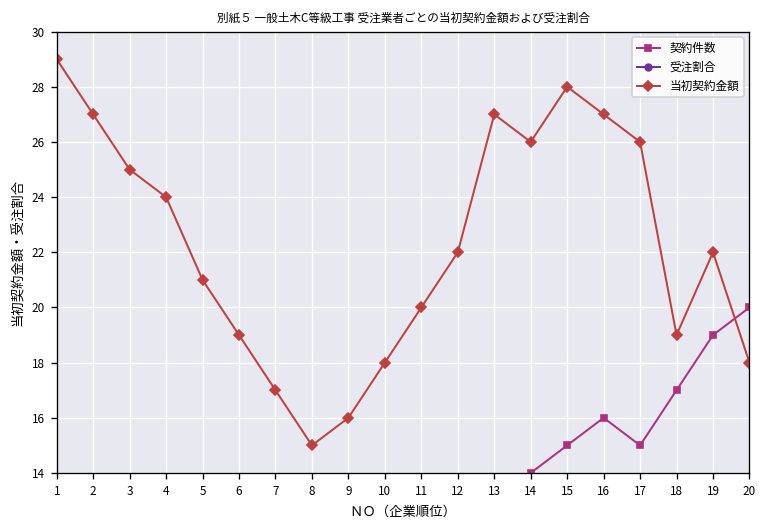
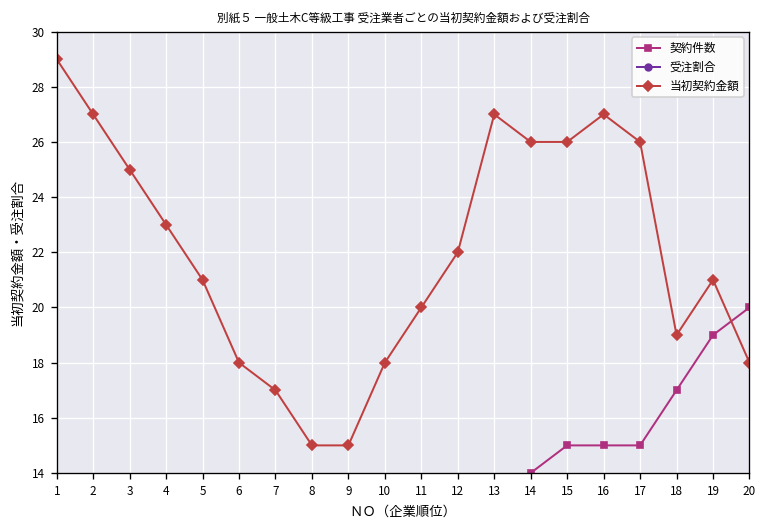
当初契約金額, 4: 24 -> 23
当初契約金額, 6: 19 -> 18
当初契約金額, 9: 16 -> 15
当初契約金額, 15: 28 -> 26
契約件数, 16: 16 -> 15
当初契約金額, 19: 22 -> 21
